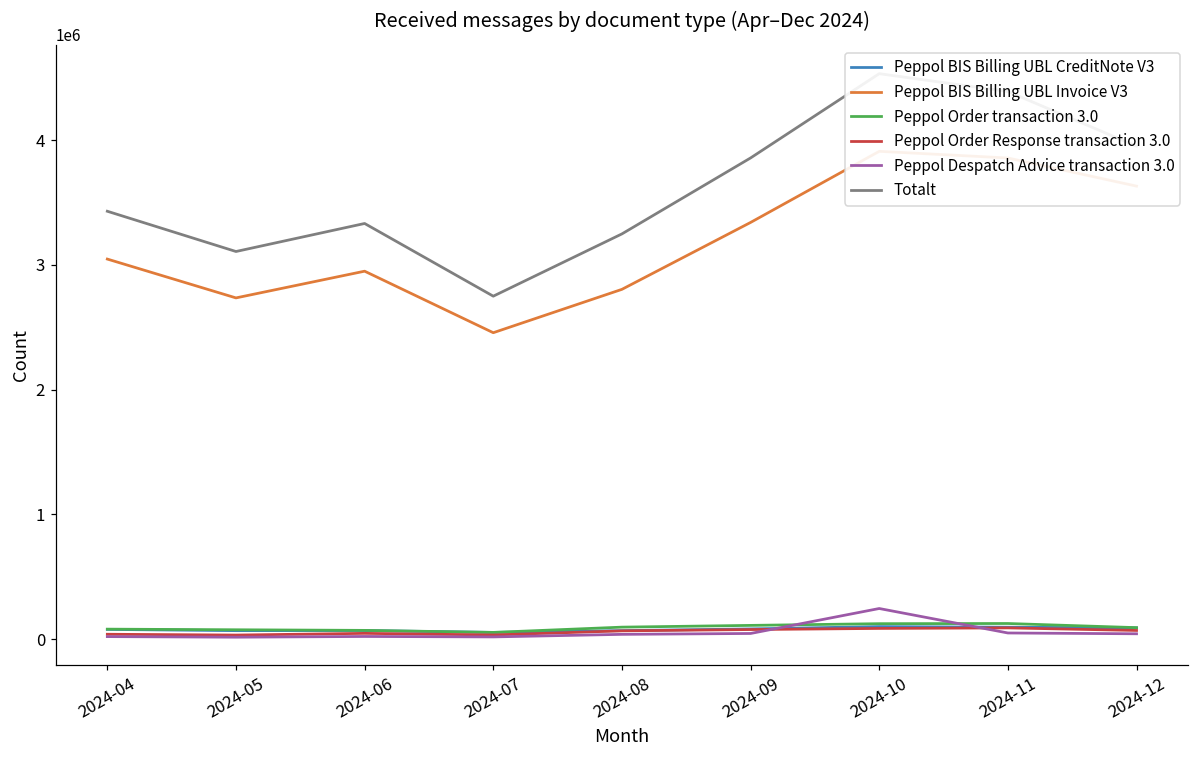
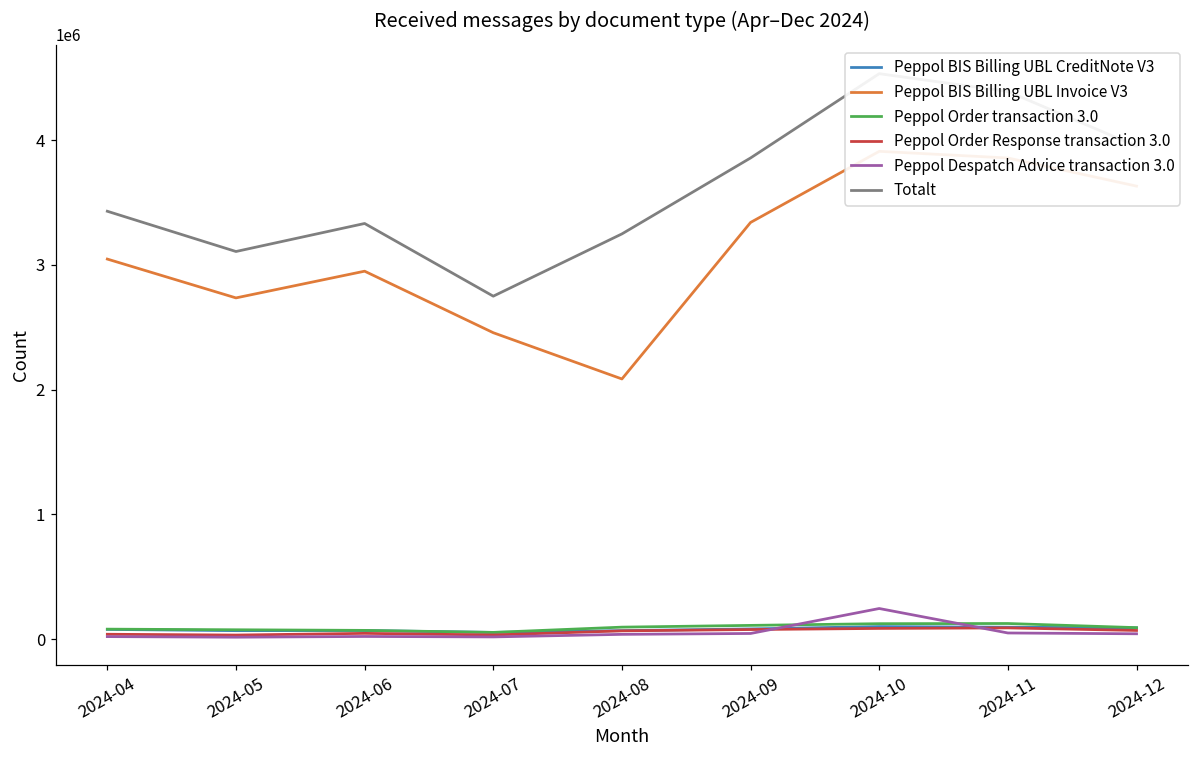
Peppol BIS Billing UBL Invoice V3, 2024-08: 2800000 -> 2090000
